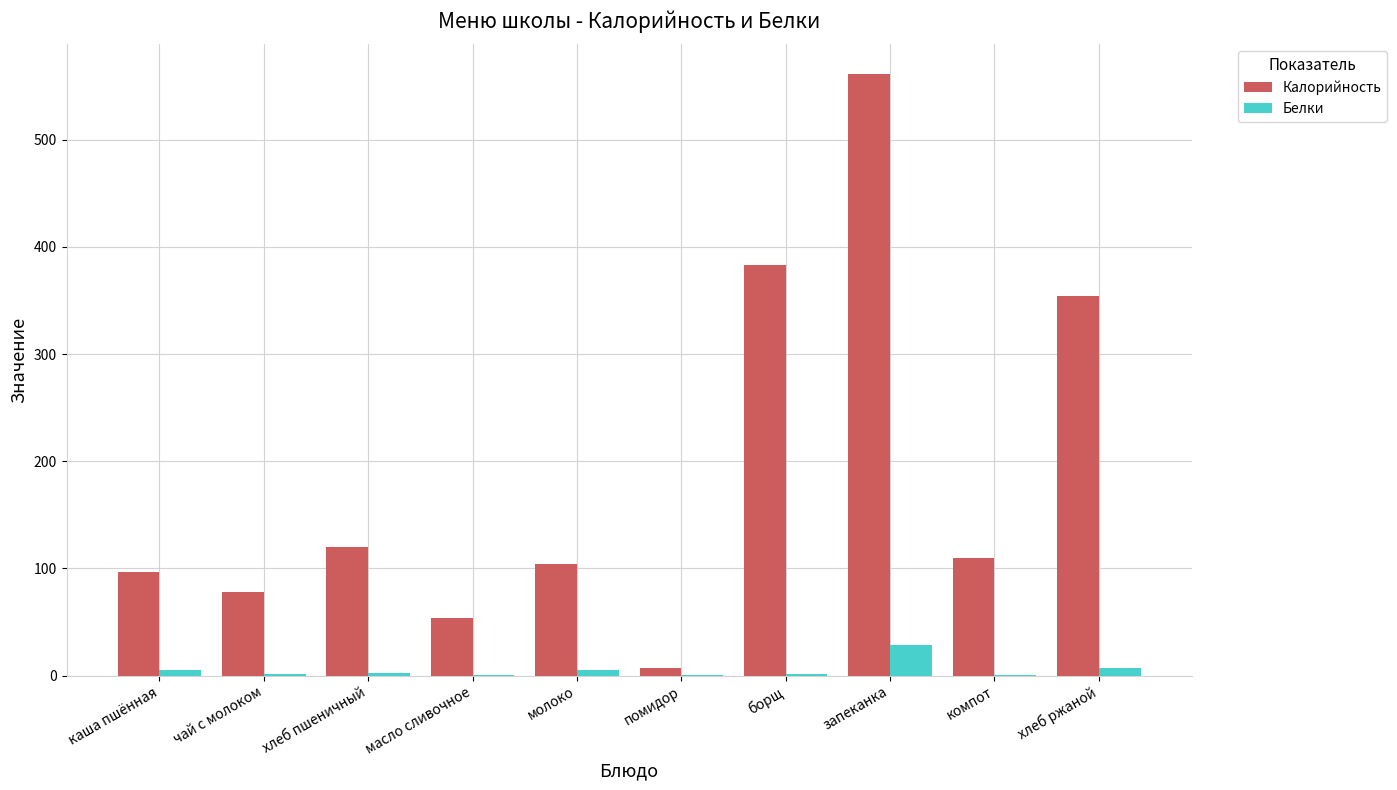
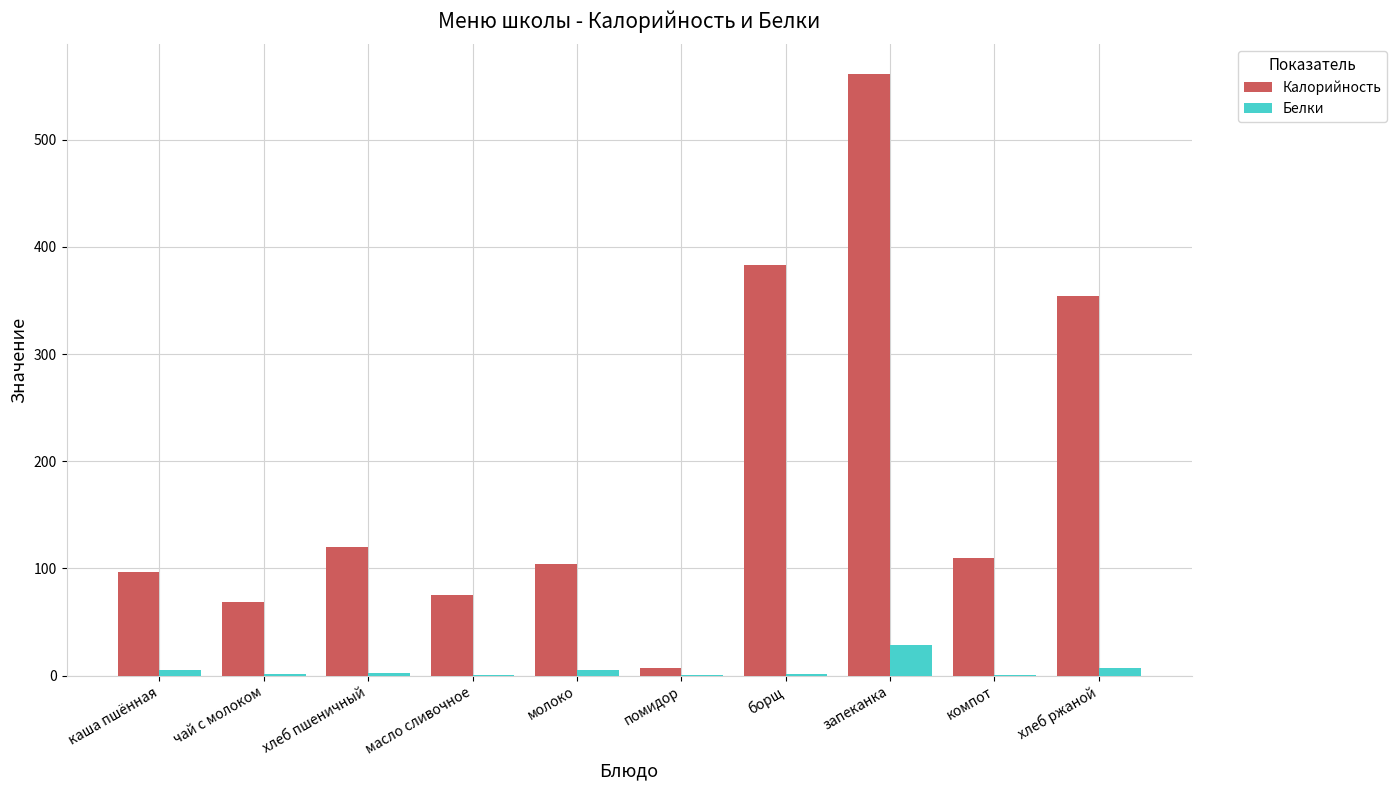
Калорийность, чай с молоком: 78 -> 69
Калорийность, масло сливочное: 54 -> 75
